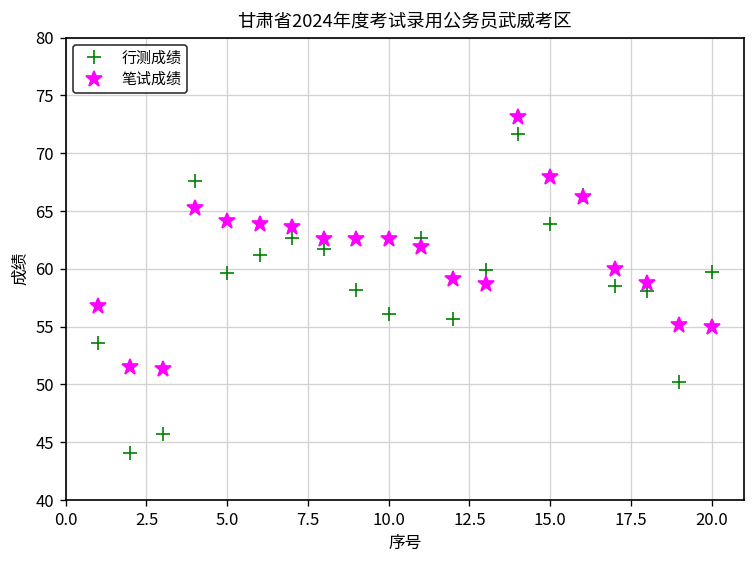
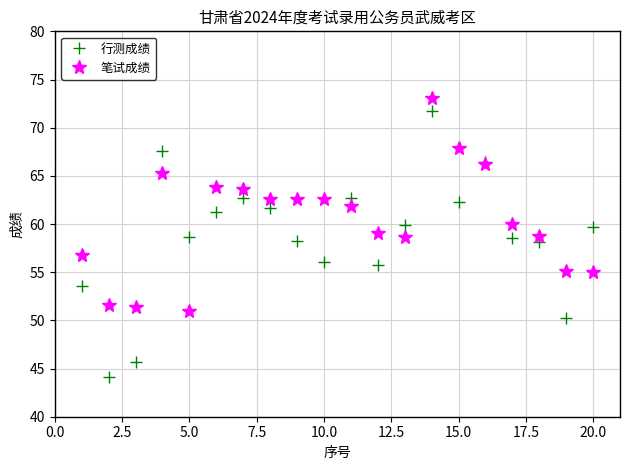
行测成绩, 5.0: 60 -> 59
笔试成绩, 5.0: 64 -> 51
行测成绩, 15.0: 64 -> 62
